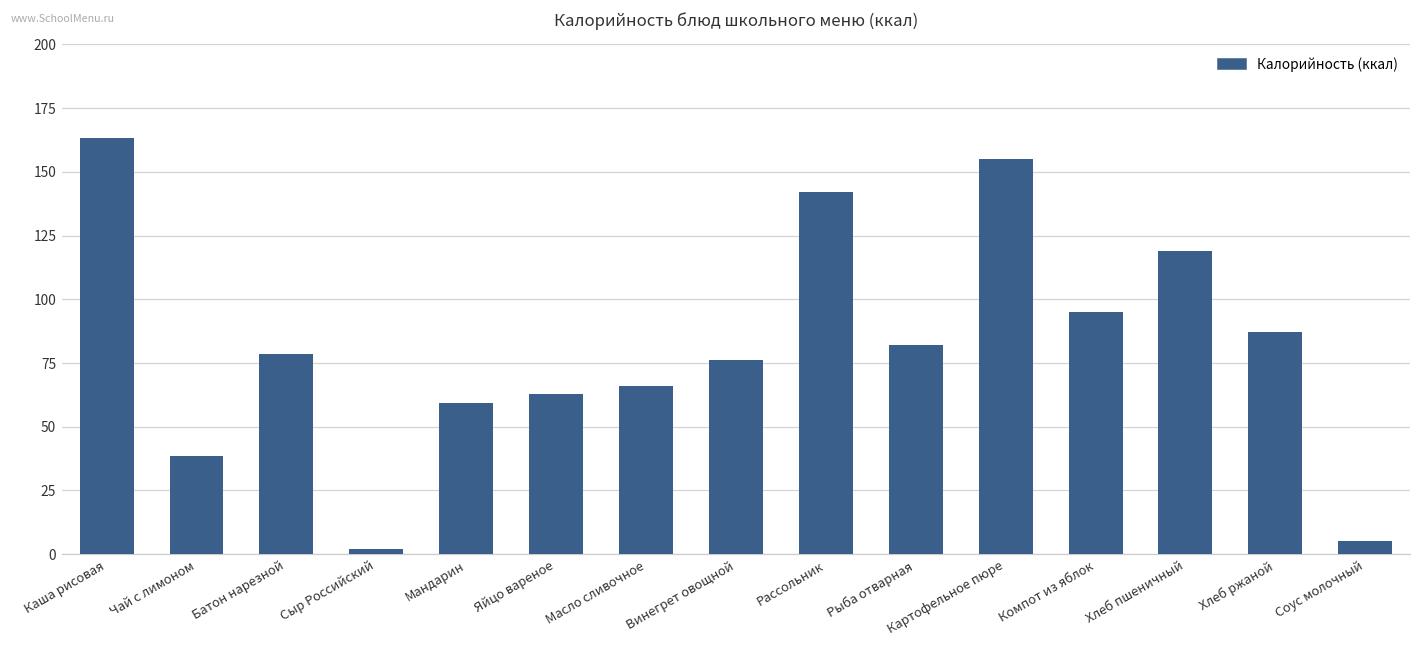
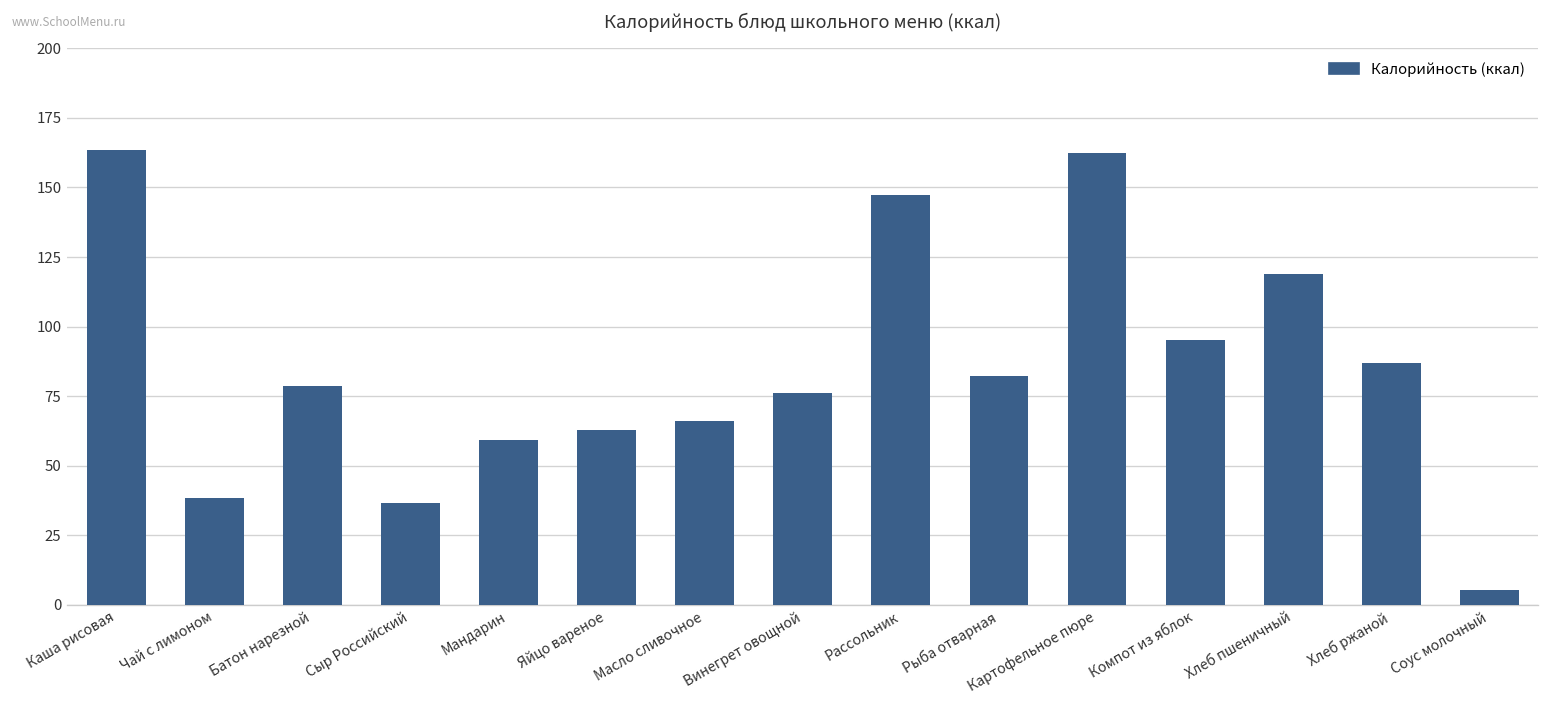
Сыр Российский: 2 -> 36
Рассольник: 142 -> 147
Картофельное пюре: 155 -> 163
